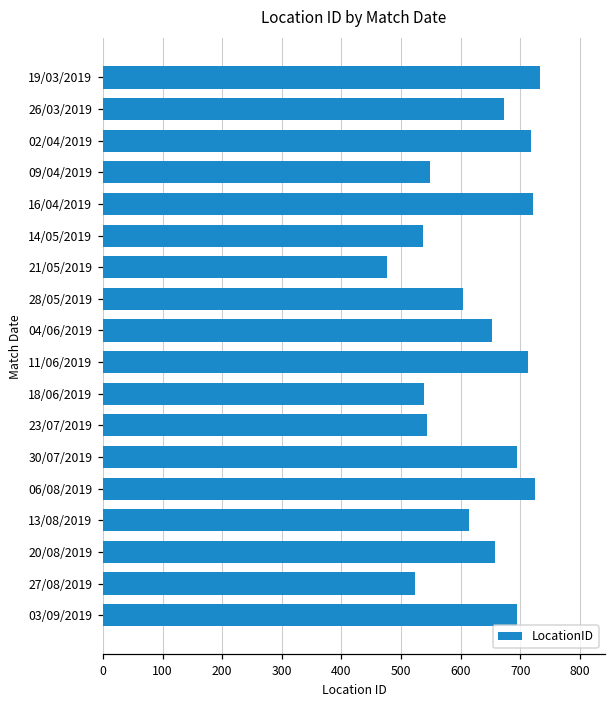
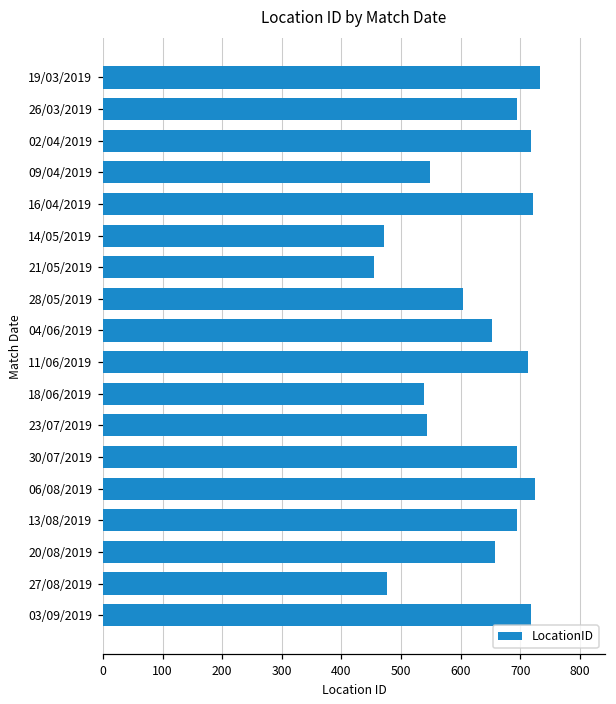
26/03/2019: 670 -> 700
14/05/2019: 540 -> 470
21/05/2019: 480 -> 450
13/08/2019: 610 -> 700
27/08/2019: 520 -> 480
03/09/2019: 700 -> 720
